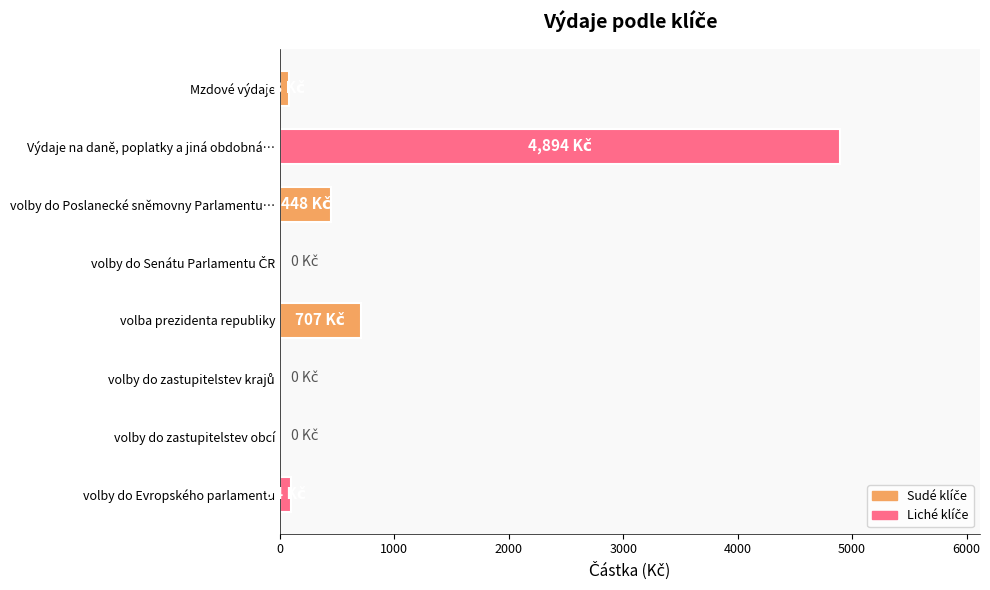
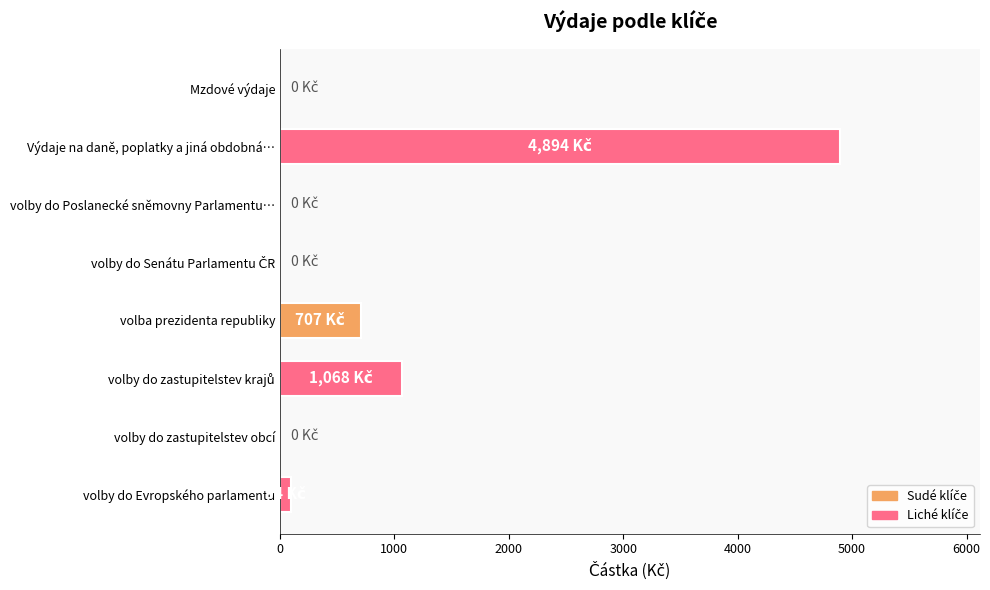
Mzdové výdaje: 80 -> 0
volby do Poslanecké sněmovny Parlamentu…: 448 -> 0
volby do zastupitelstev krajů: 0 -> 1,068
